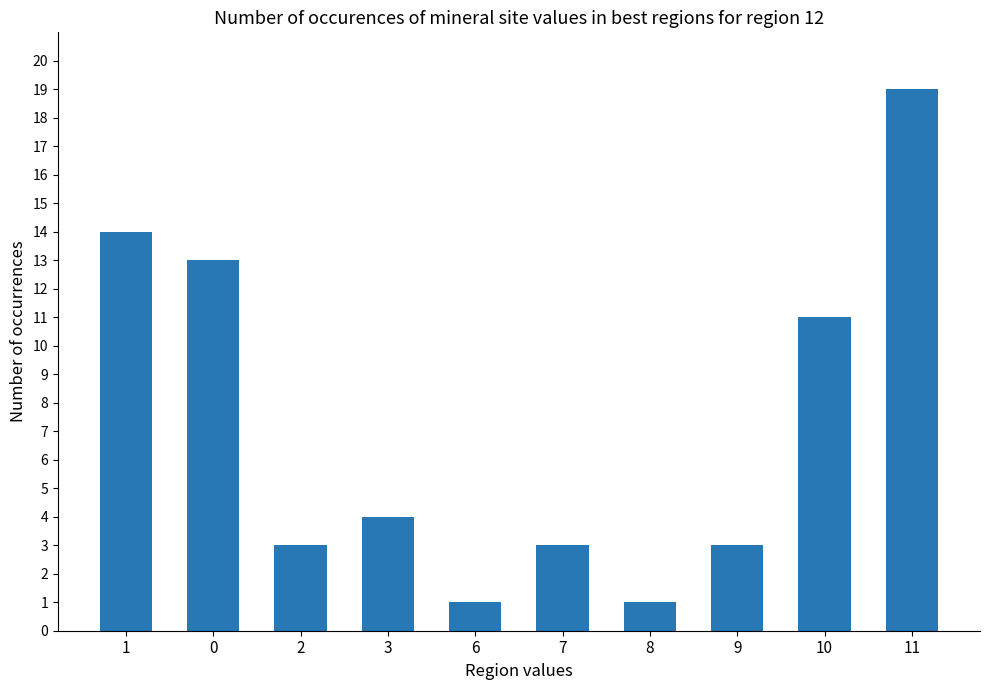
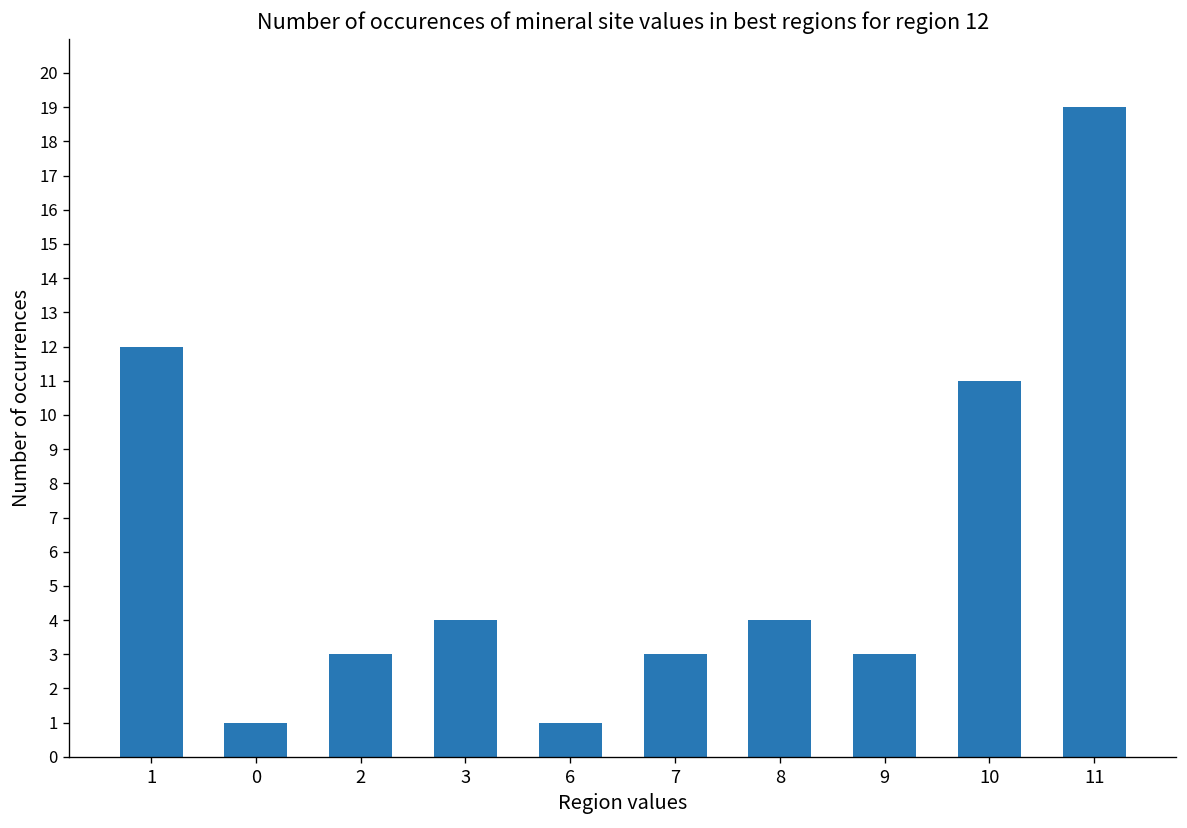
1: 14 -> 12
0: 13 -> 1
8: 1 -> 4
